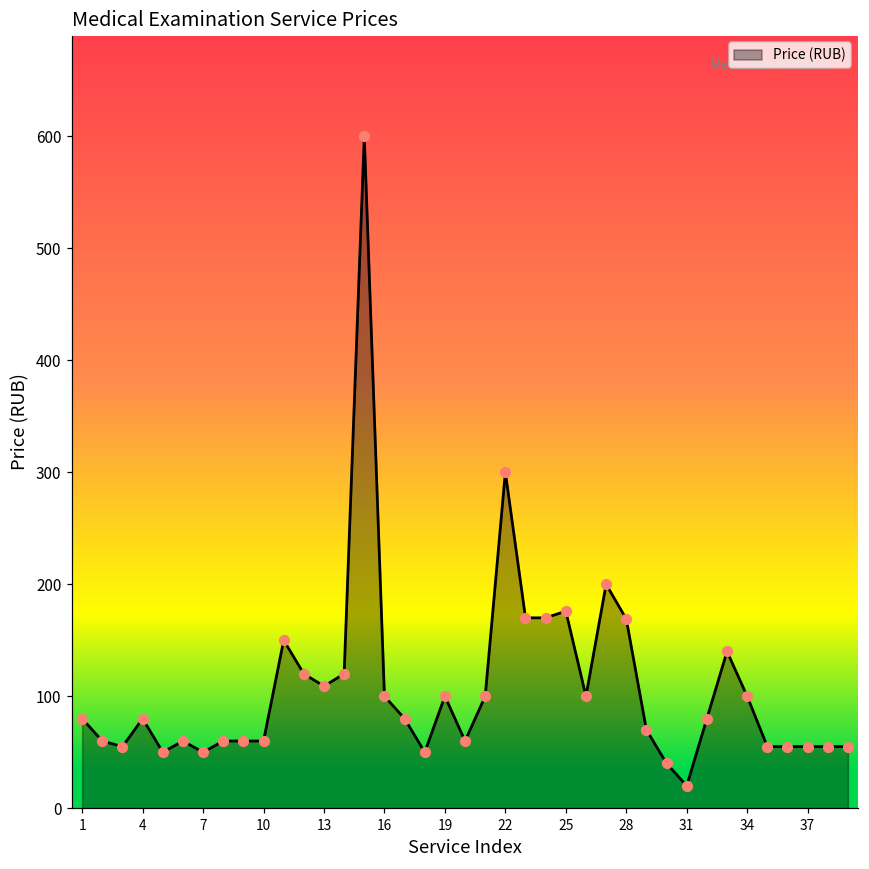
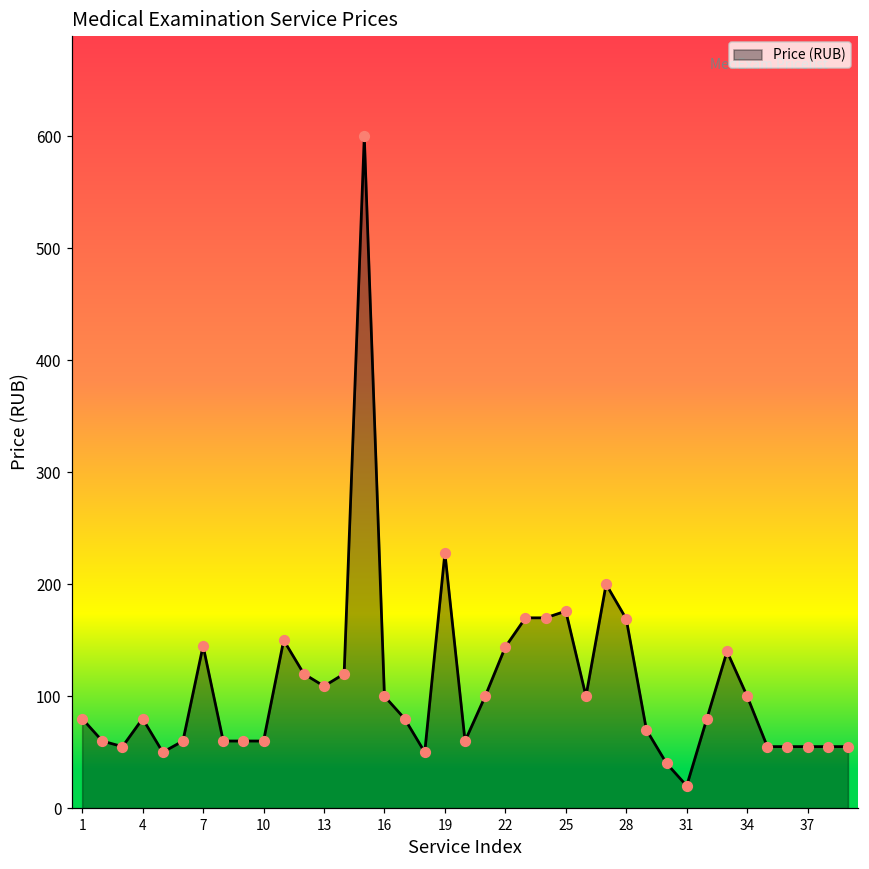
7: 50 -> 145
19: 100 -> 228
22: 300 -> 144
